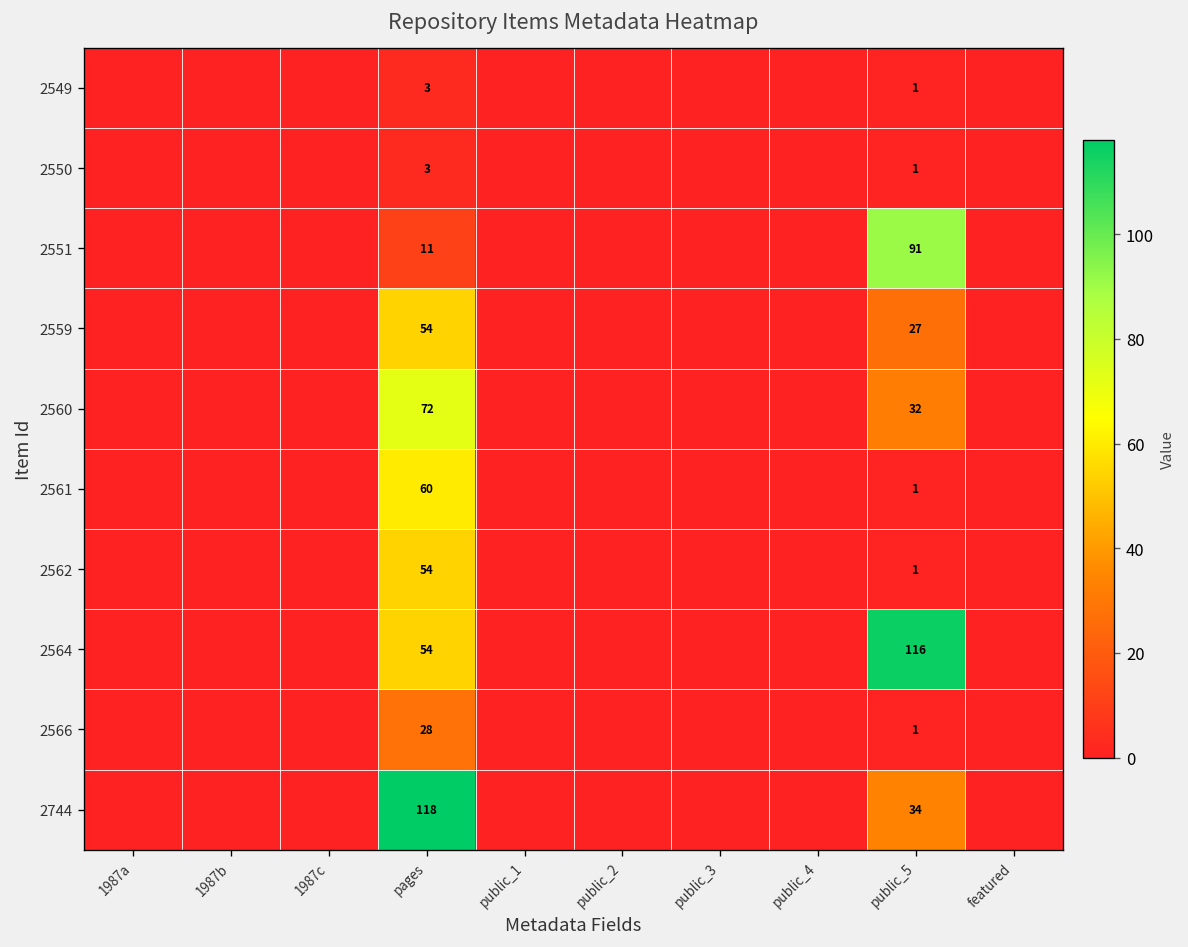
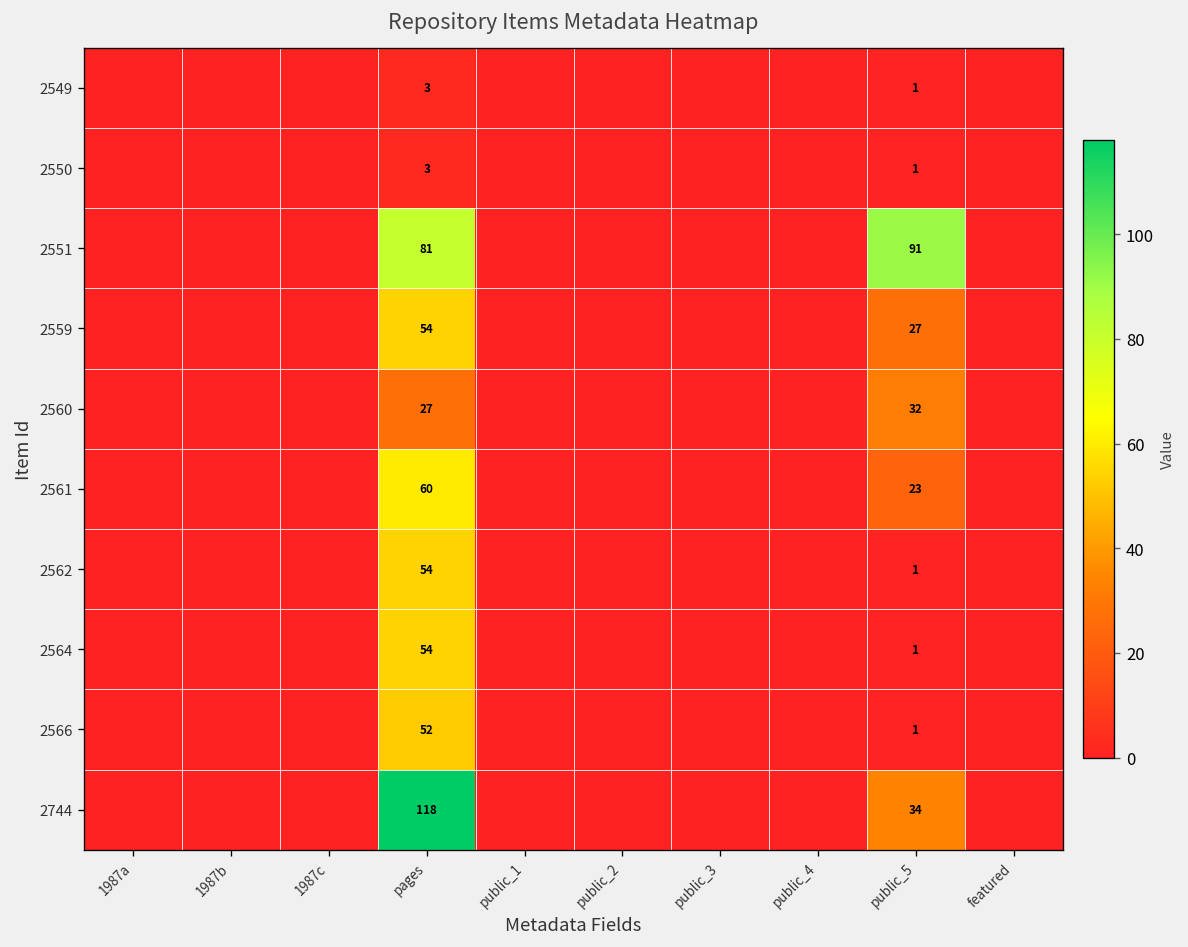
2551, pages: 11 -> 81
2560, pages: 72 -> 27
2561, public_5: 1 -> 23
2564, public_5: 116 -> 1
2566, pages: 28 -> 52
